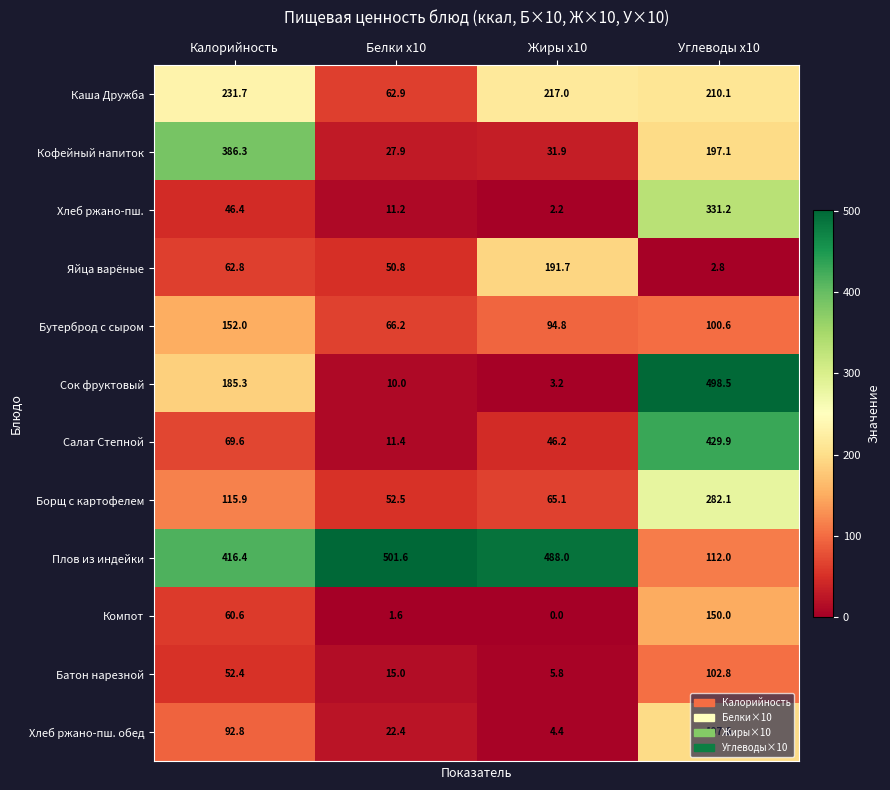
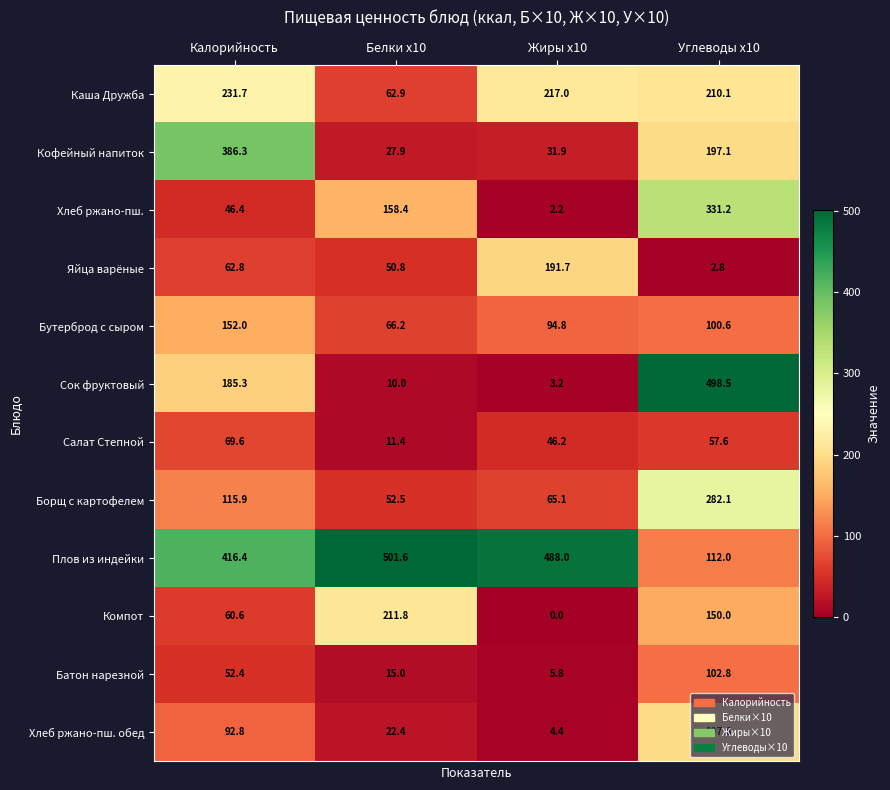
Хлеб ржано-пш., Белки x10: 11.2 -> 158.4
Салат Степной, Углеводы x10: 429.9 -> 57.6
Компот, Белки x10: 1.6 -> 211.8
